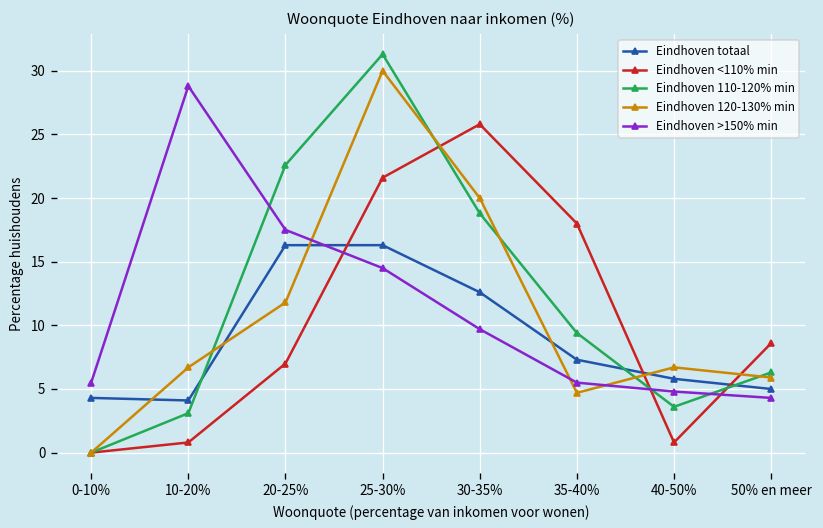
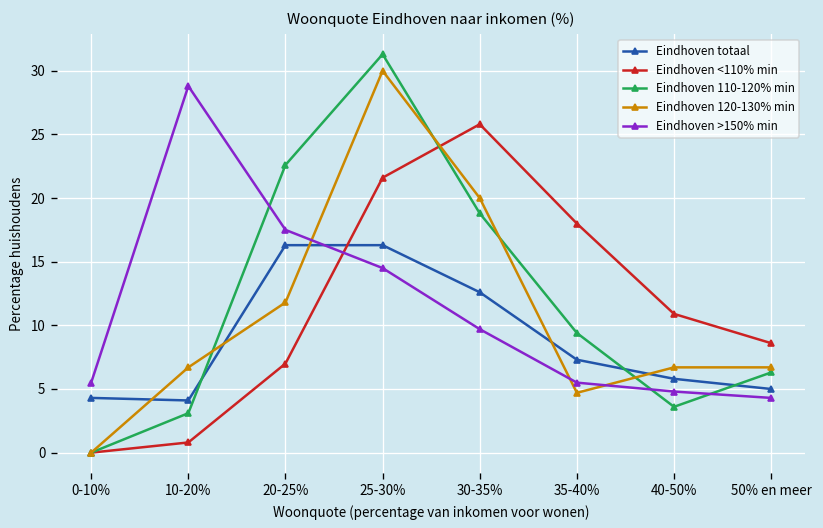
Eindhoven <110% min, 40-50%: 0.8 -> 10.9
Eindhoven 120-130% min, 50% en meer: 5.9 -> 6.7
